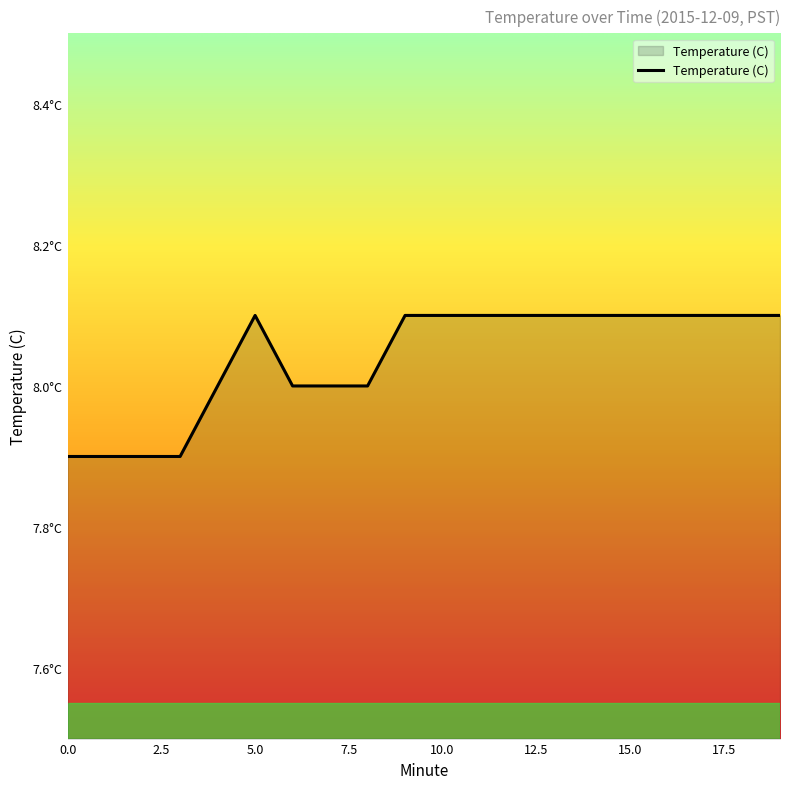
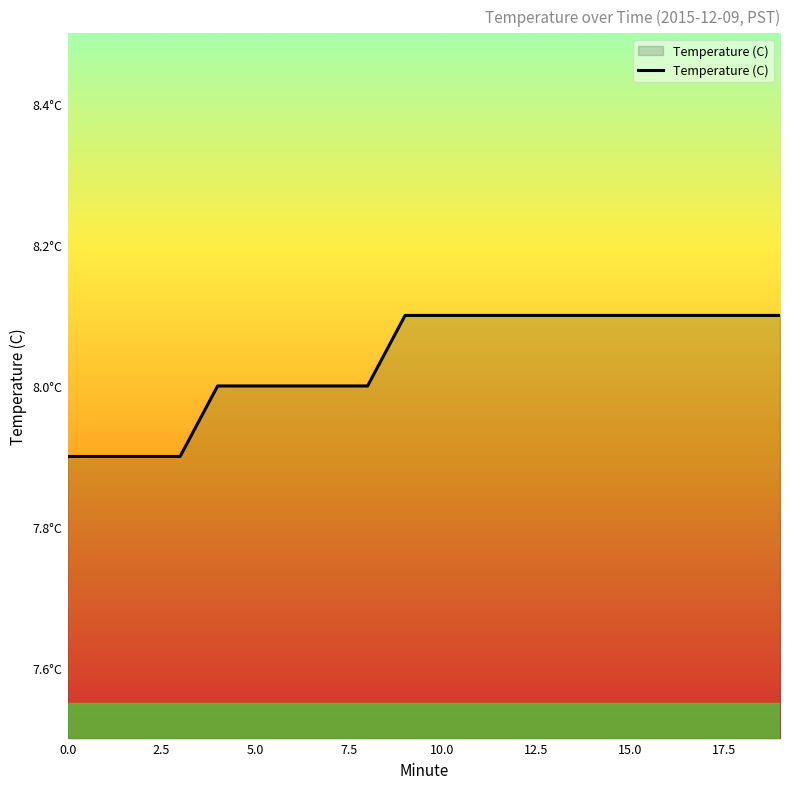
5.0: 8.1°C -> 8.0°C
